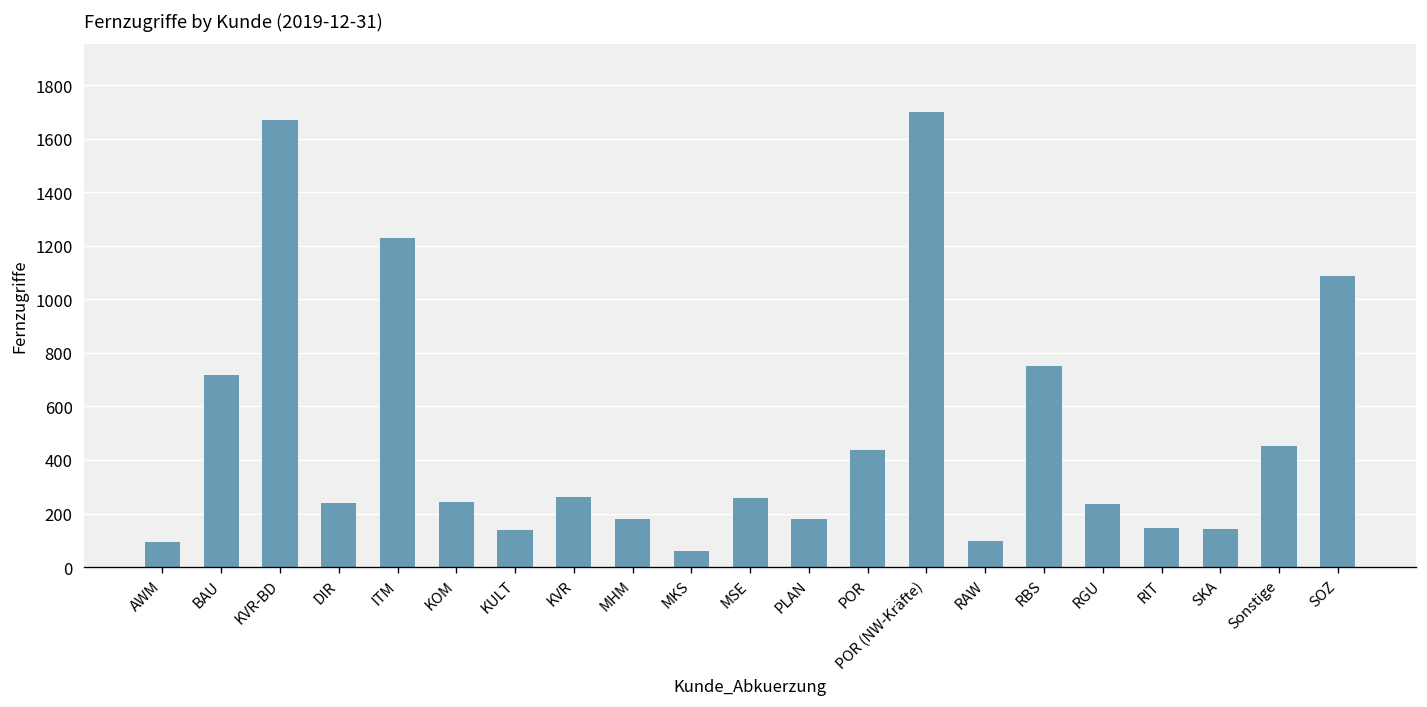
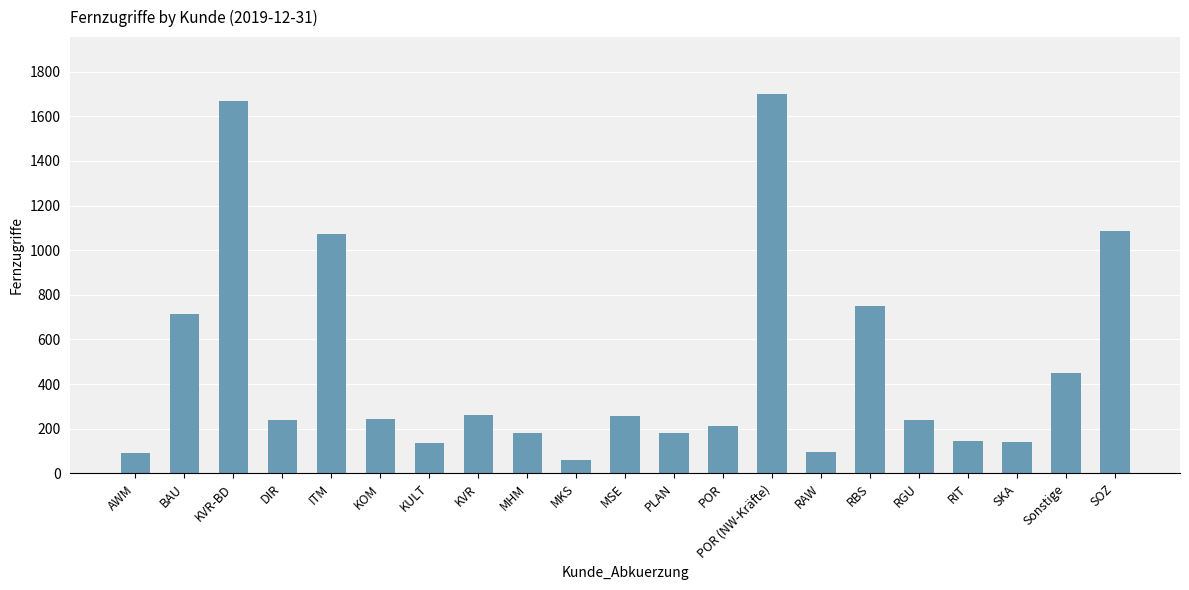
ITM: 1230 -> 1070
POR: 440 -> 210
